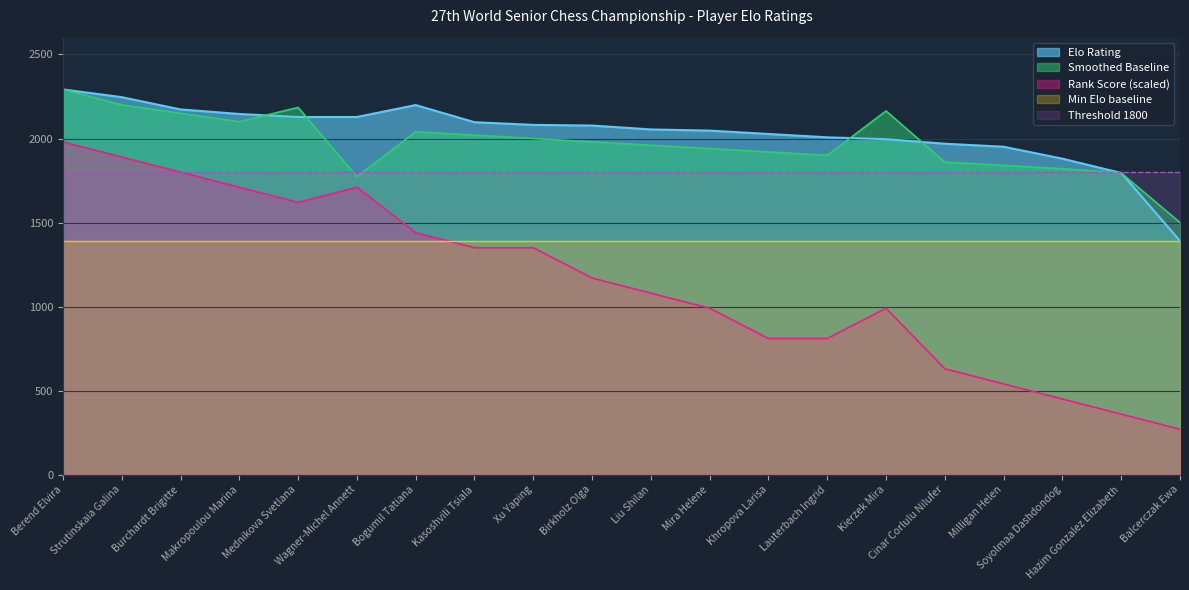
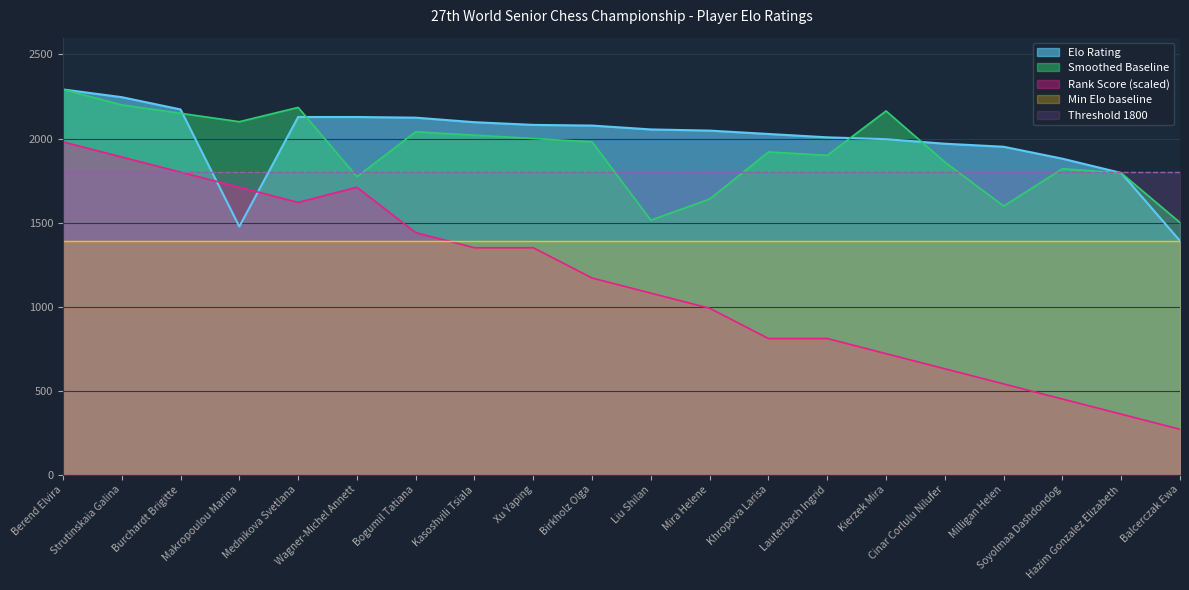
Elo Rating, Makropoulou Marina: 2150 -> 1480
Elo Rating, Bogumil Tatiana: 2200 -> 2120
Smoothed Baseline, Liu Shilan: 1960 -> 1510
Smoothed Baseline, Mira Helene: 1940 -> 1640
Rank Score (scaled), Kierzek Mira: 990 -> 720
Smoothed Baseline, Milligan Helen: 1840 -> 1600
